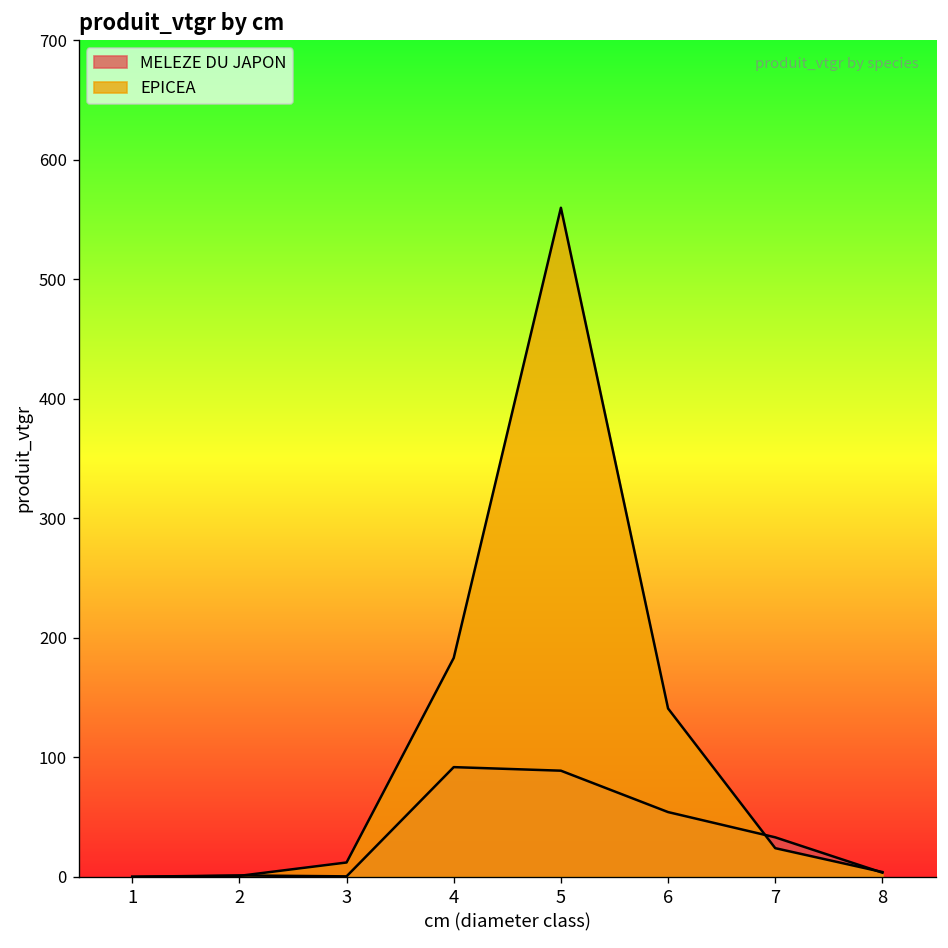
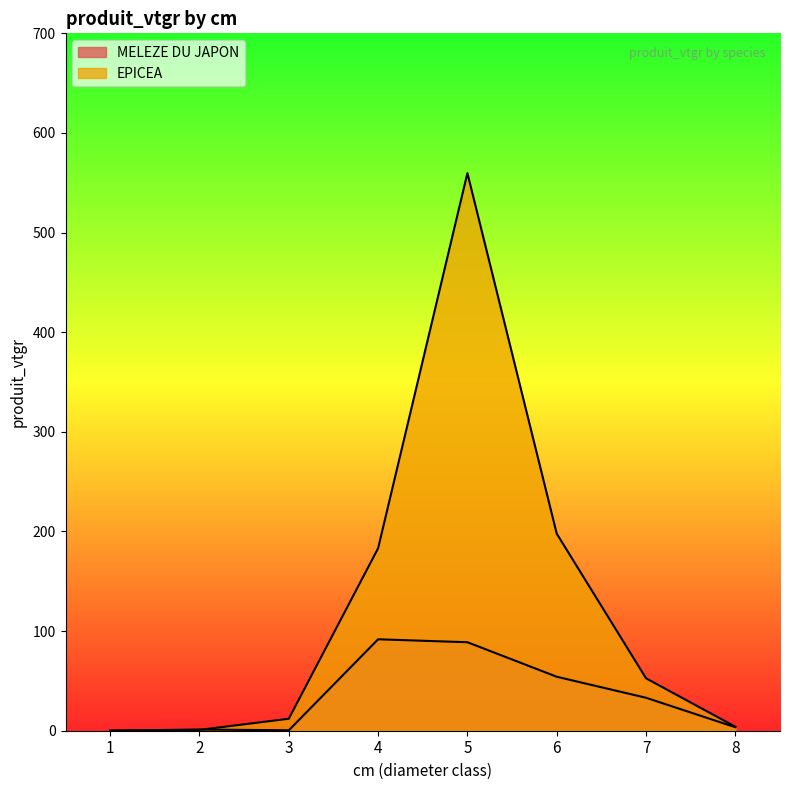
EPICEA, 6: 140 -> 200
EPICEA, 7: 20 -> 50
